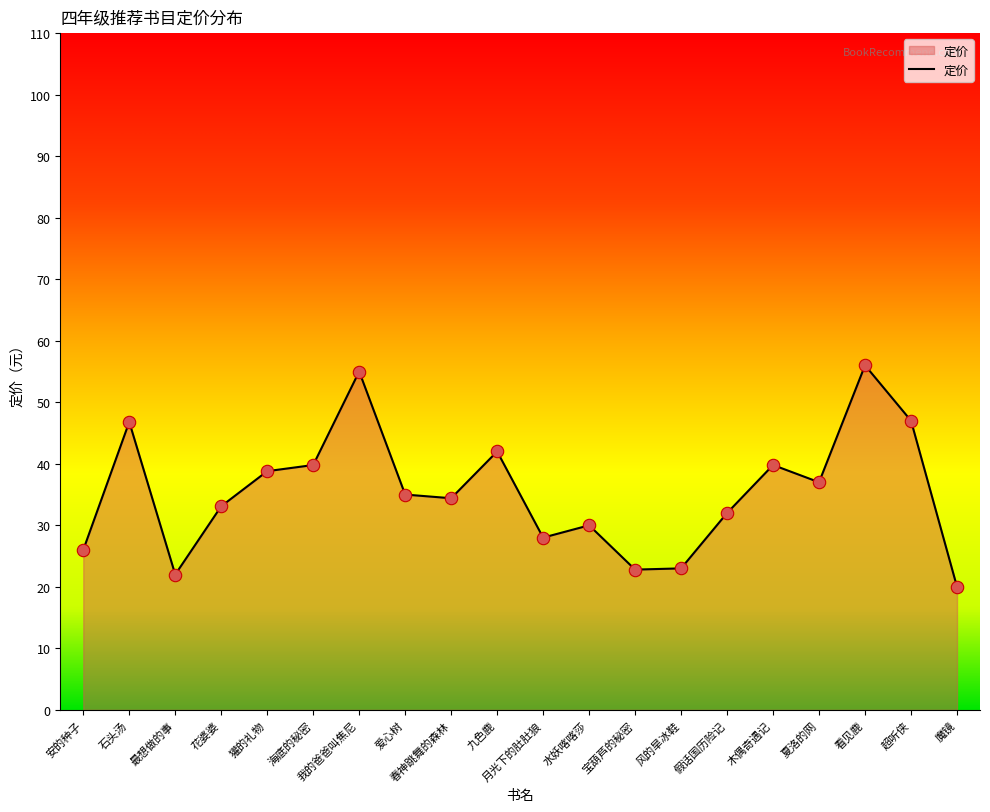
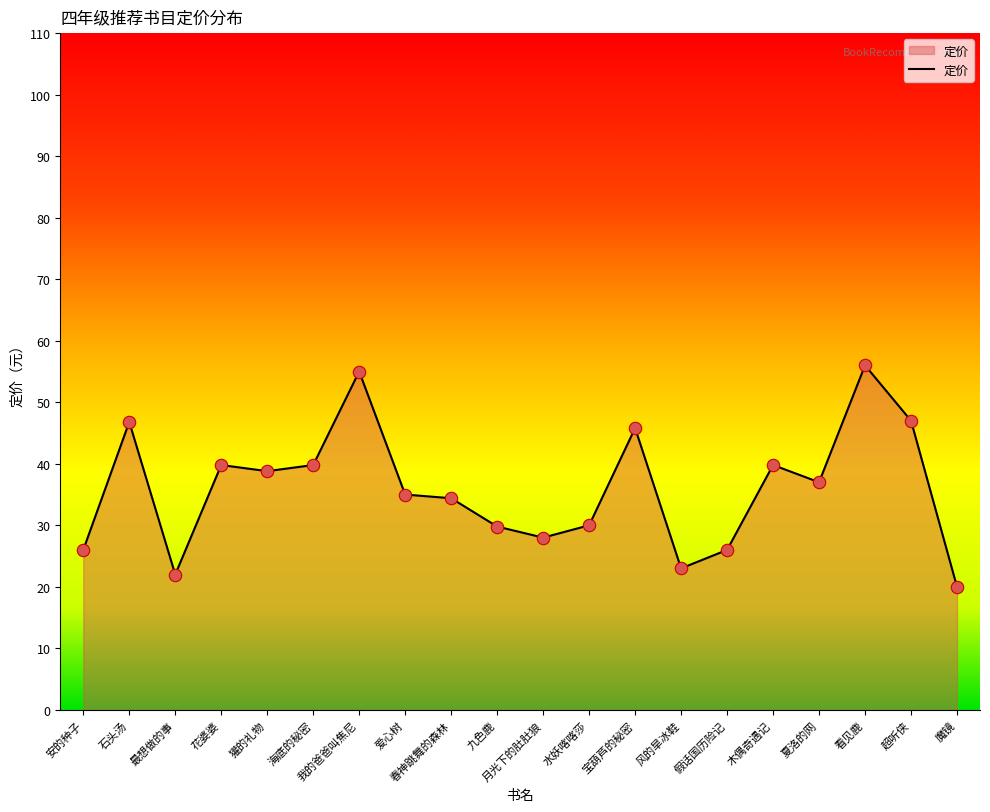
花婆婆: 33 -> 40
九色鹿: 42 -> 30
宝葫芦的秘密: 23 -> 46
假话国历险记: 32 -> 26
